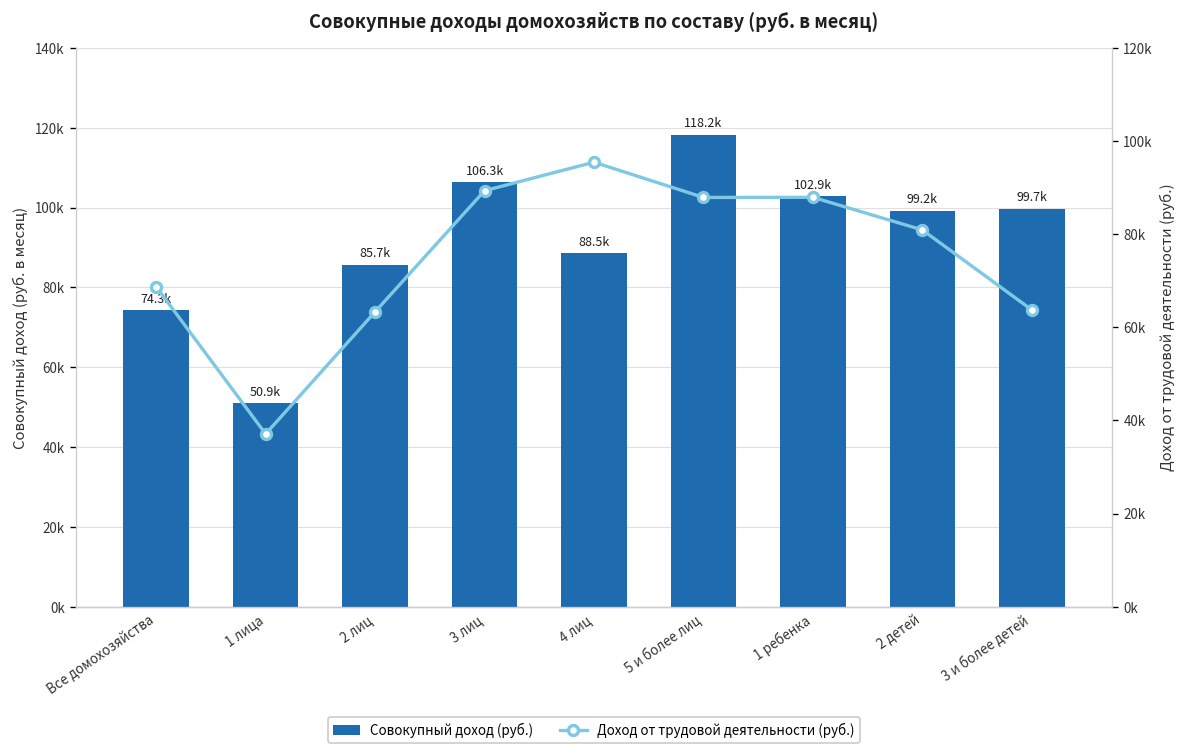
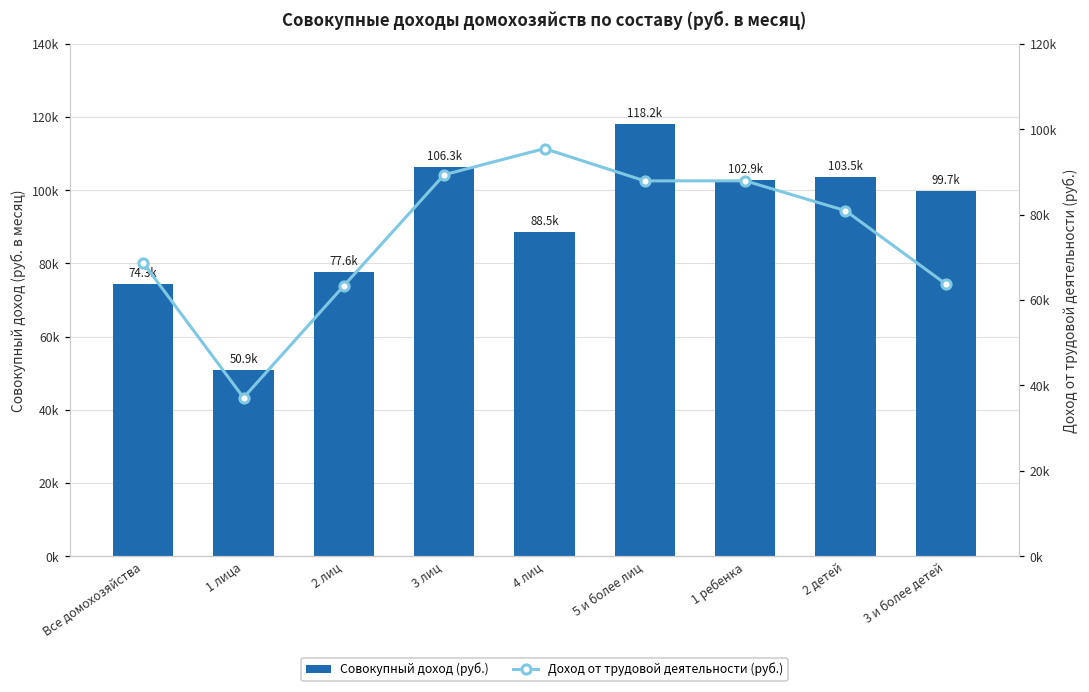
Совокупный доход (руб.), 2 лиц: 85.7k -> 77.6k
Совокупный доход (руб.), 2 детей: 99.2k -> 103.5k
